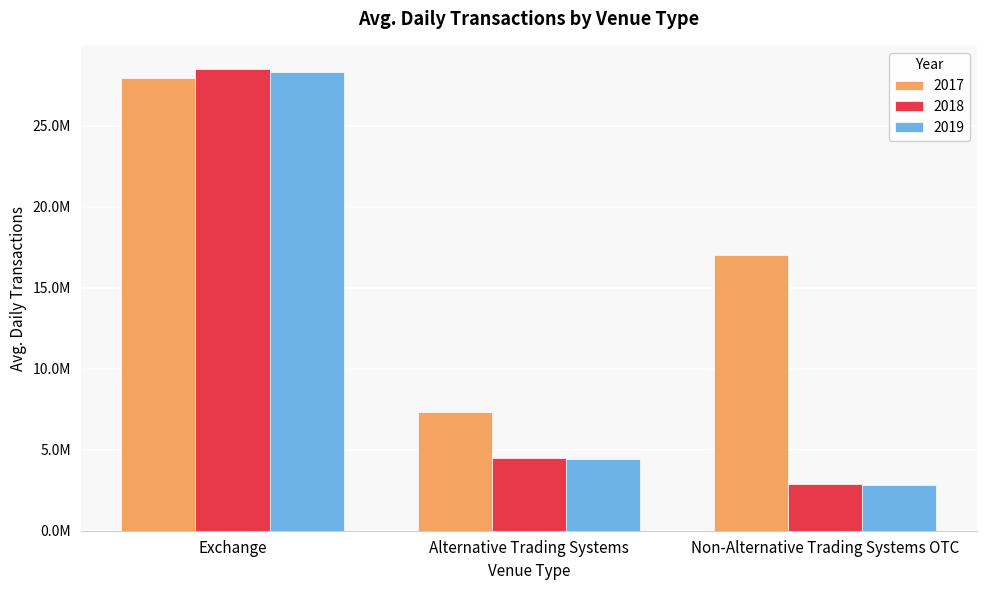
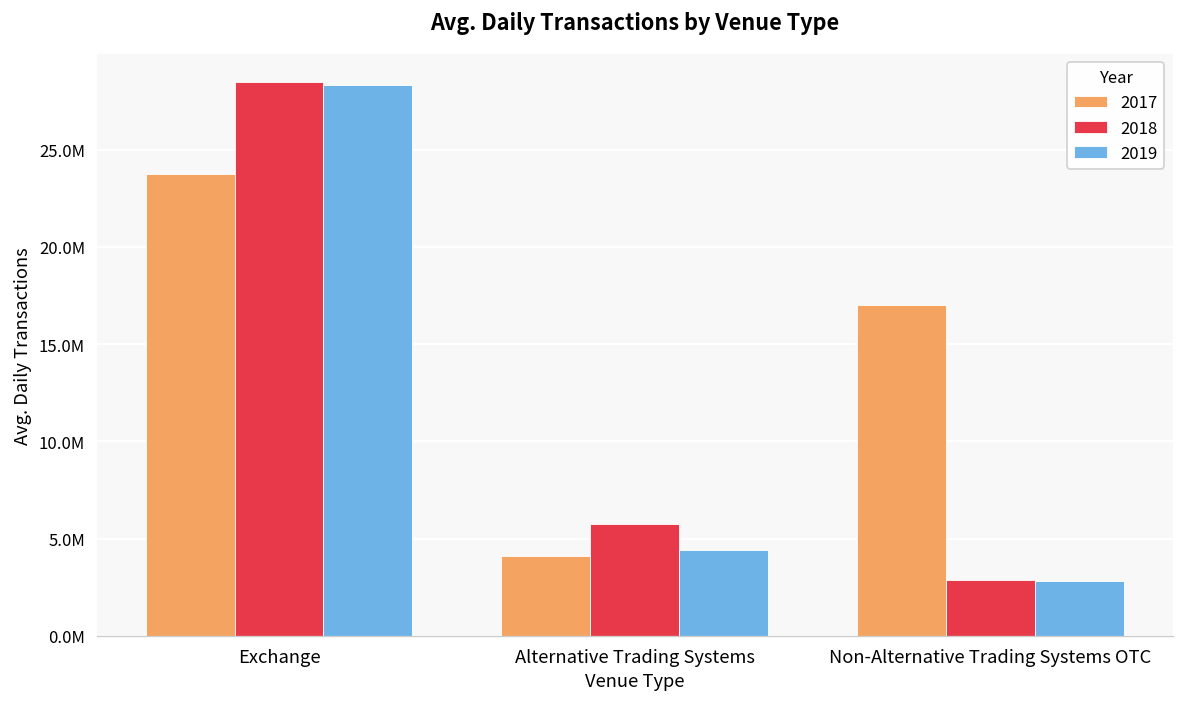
2017, Exchange: 27900000 -> 23800000
2017, Alternative Trading Systems: 7300000 -> 4100000
2018, Alternative Trading Systems: 4500000 -> 5800000
